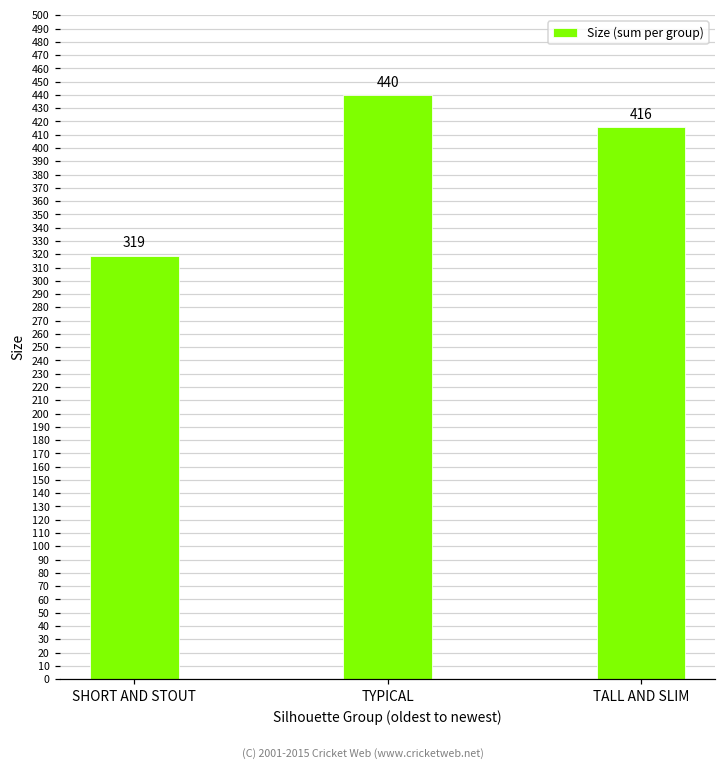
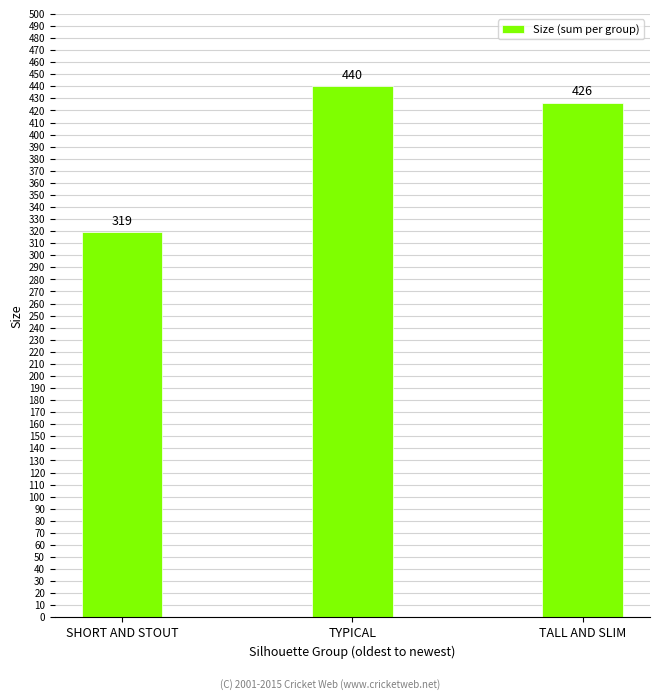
TALL AND SLIM: 416 -> 426
